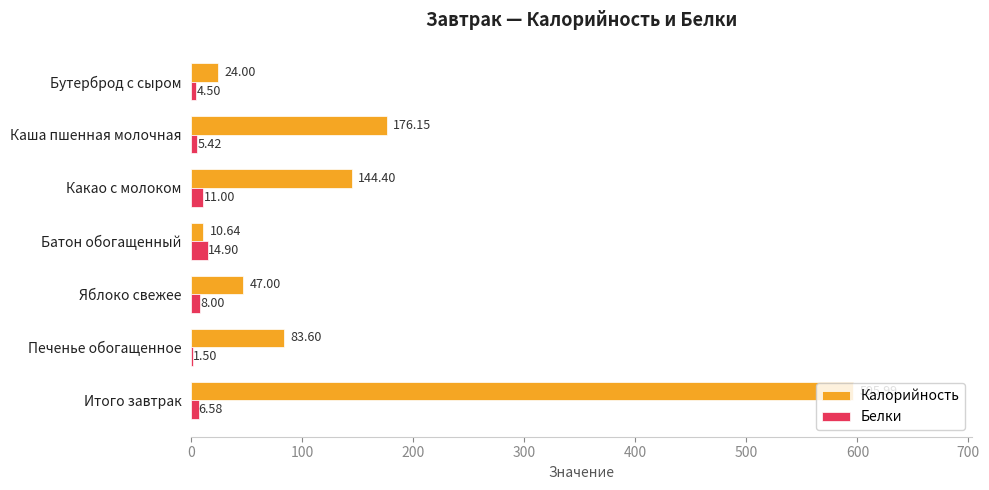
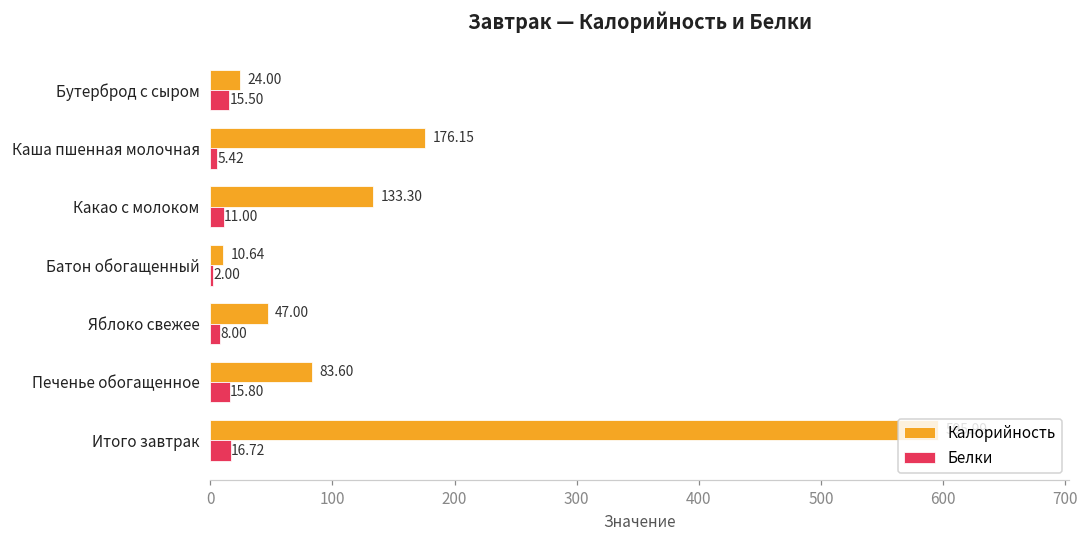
Белки, Бутерброд с сыром: 4.50 -> 15.50
Калорийность, Какао с молоком: 144.40 -> 133.30
Белки, Батон обогащенный: 14.90 -> 2.00
Белки, Печенье обогащенное: 1.50 -> 15.80
Белки, Итого завтрак: 6.58 -> 16.72
